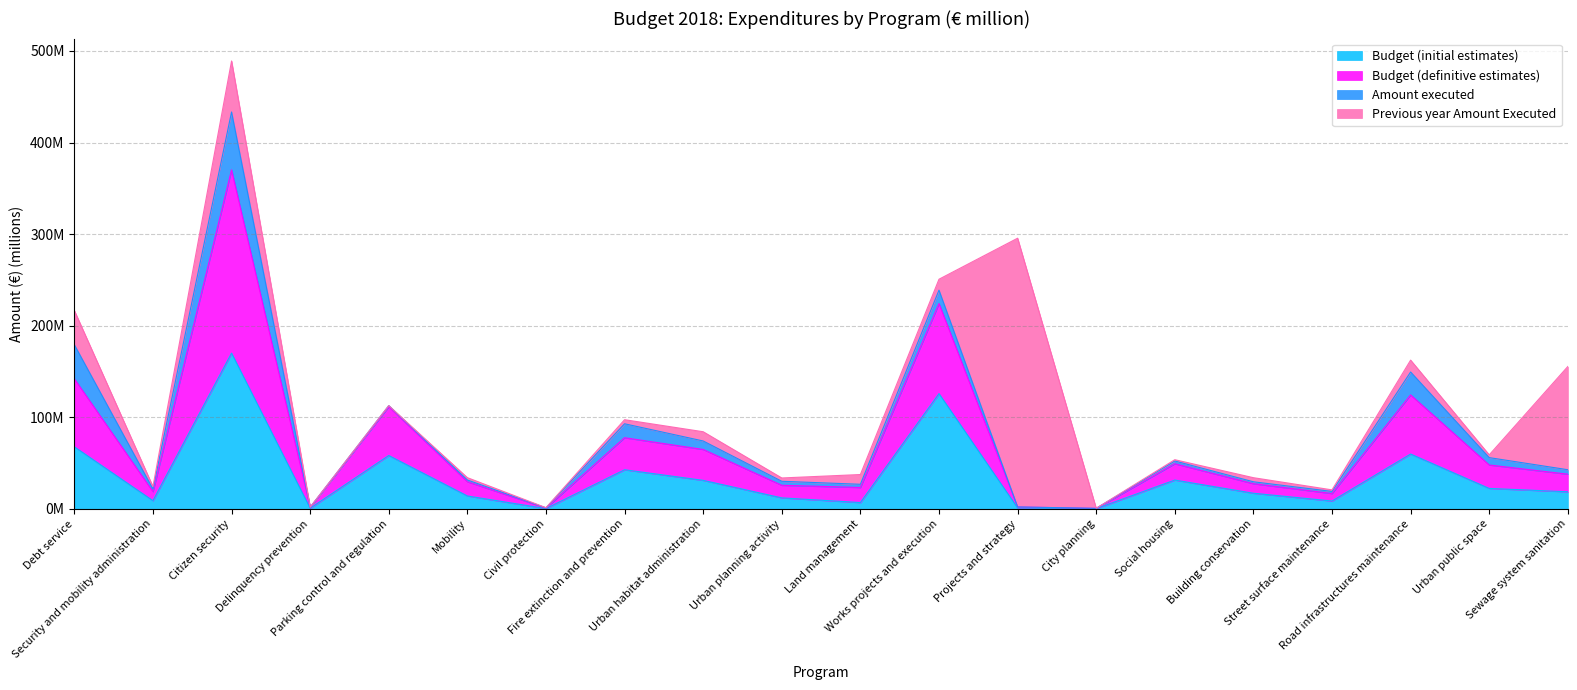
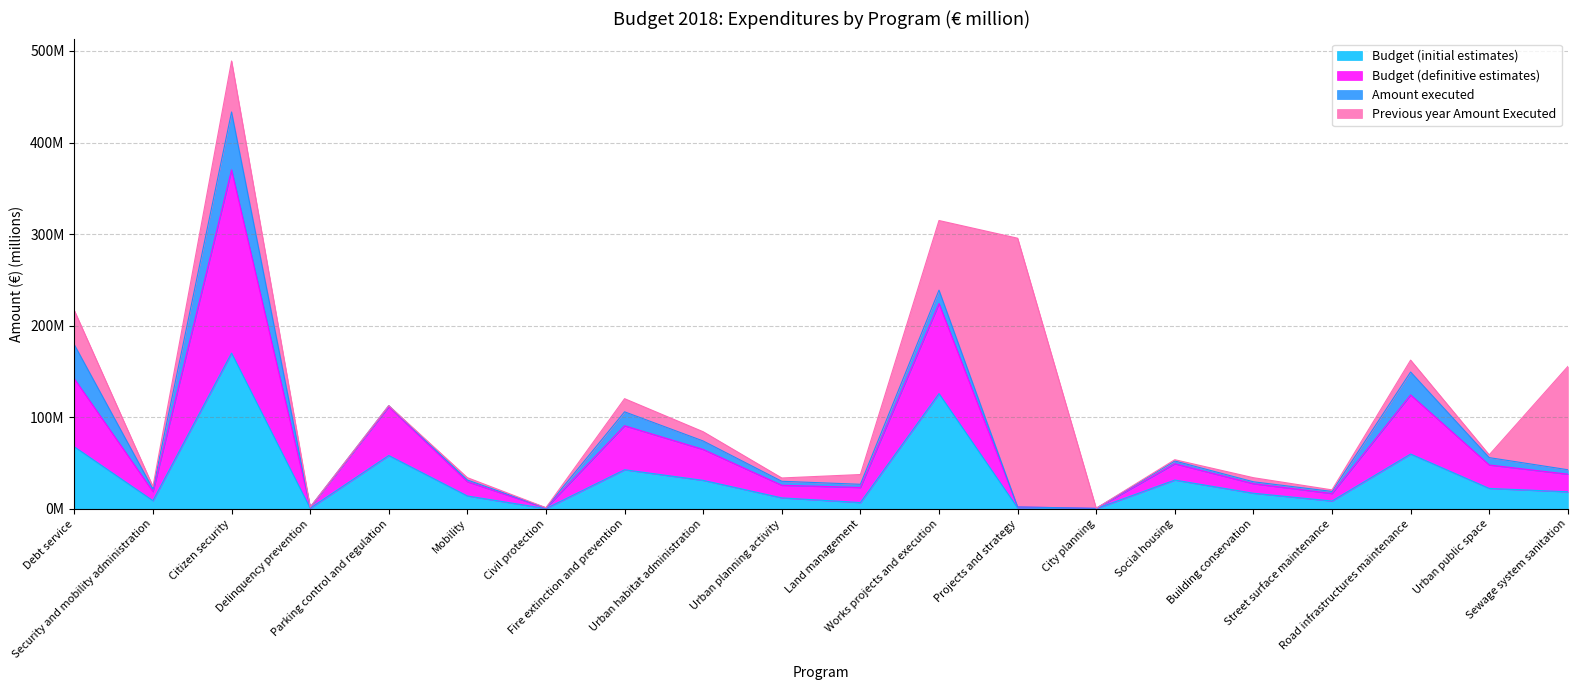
Budget (definitive estimates), Fire extinction and prevention: 30000000 -> 50000000
Previous year Amount Executed, Fire extinction and prevention: 0 -> 10000000
Previous year Amount Executed, Works projects and execution: 10000000 -> 80000000
